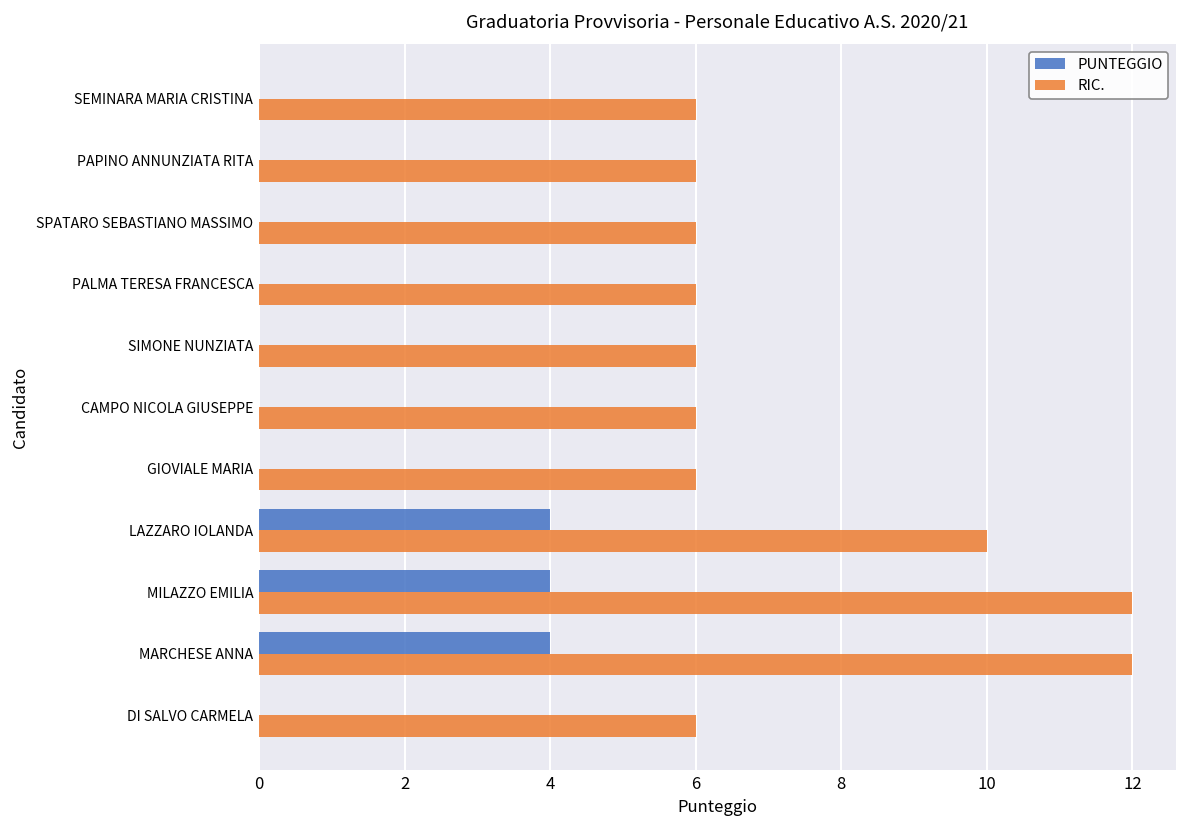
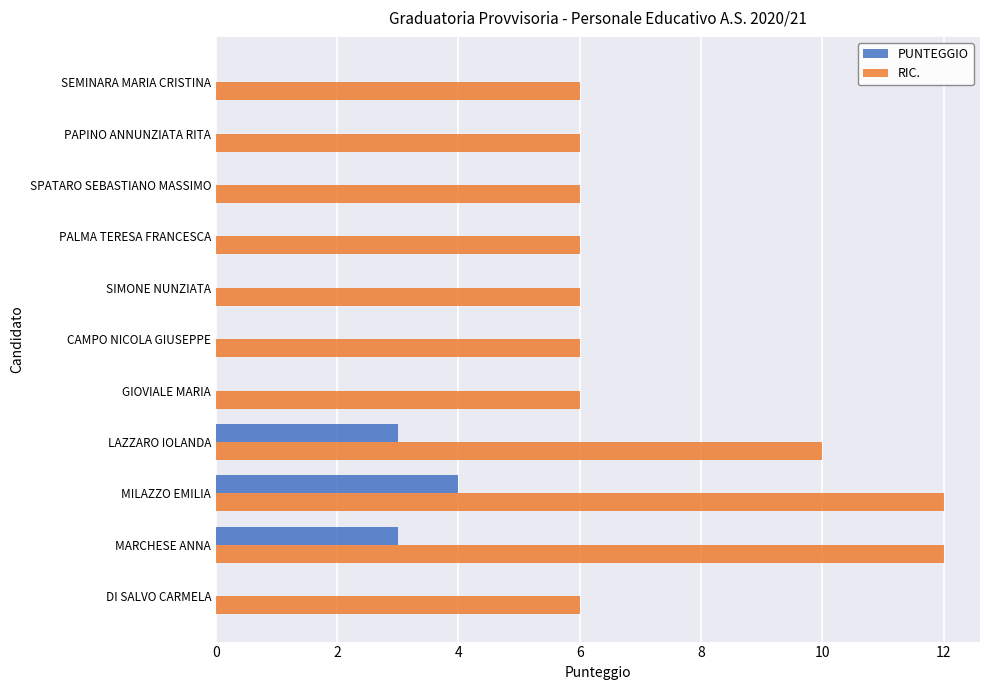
PUNTEGGIO, LAZZARO IOLANDA: 4 -> 3
PUNTEGGIO, MARCHESE ANNA: 4 -> 3
